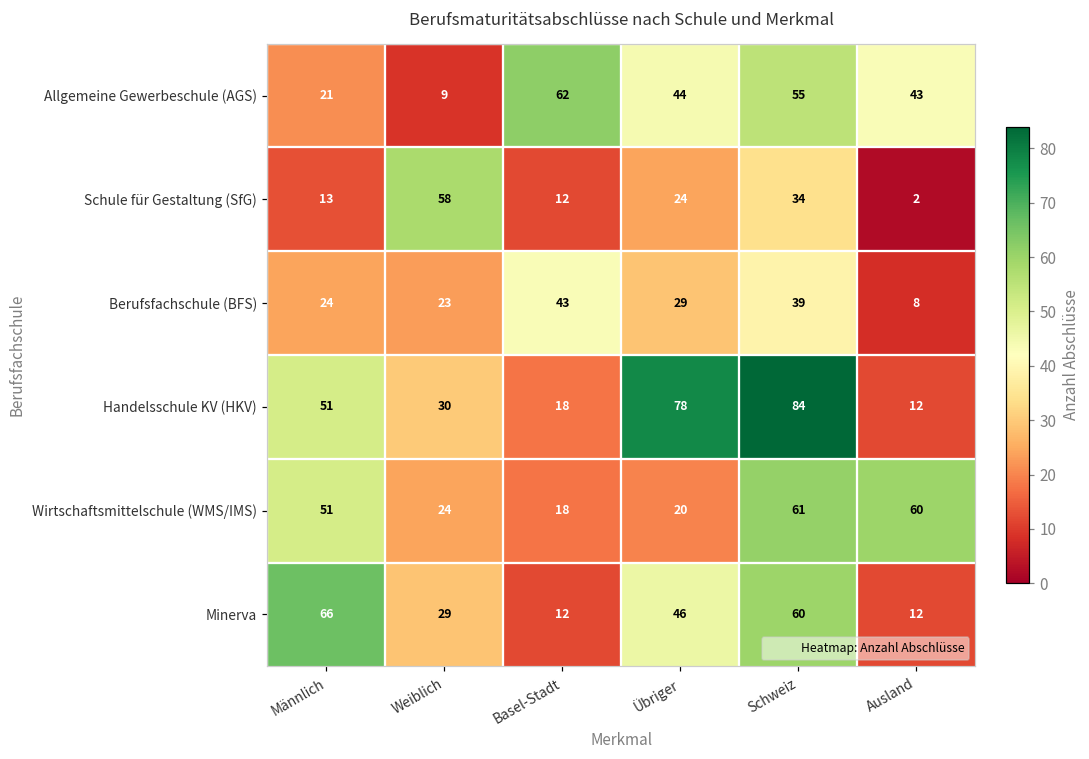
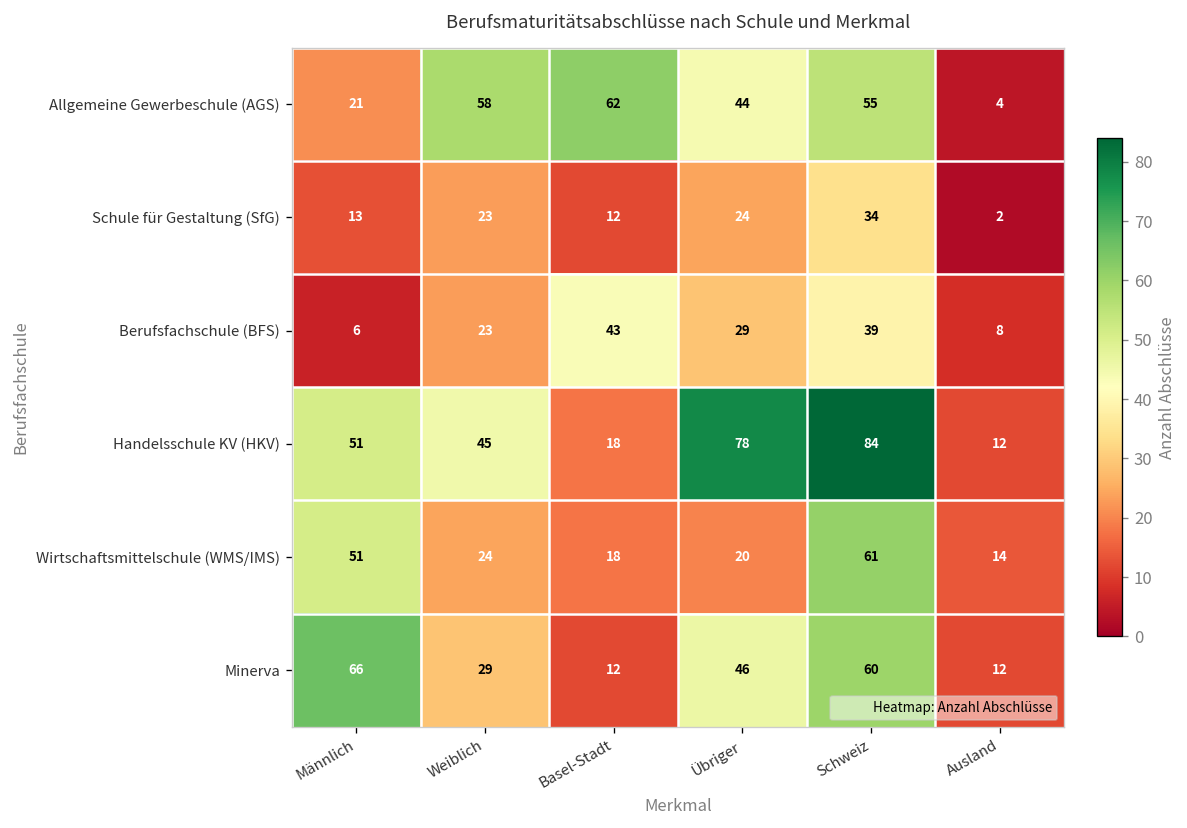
Allgemeine Gewerbeschule (AGS), Weiblich: 9 -> 58
Allgemeine Gewerbeschule (AGS), Ausland: 43 -> 4
Schule für Gestaltung (SfG), Weiblich: 58 -> 23
Berufsfachschule (BFS), Männlich: 24 -> 6
Handelsschule KV (HKV), Weiblich: 30 -> 45
Wirtschaftsmittelschule (WMS/IMS), Ausland: 60 -> 14
